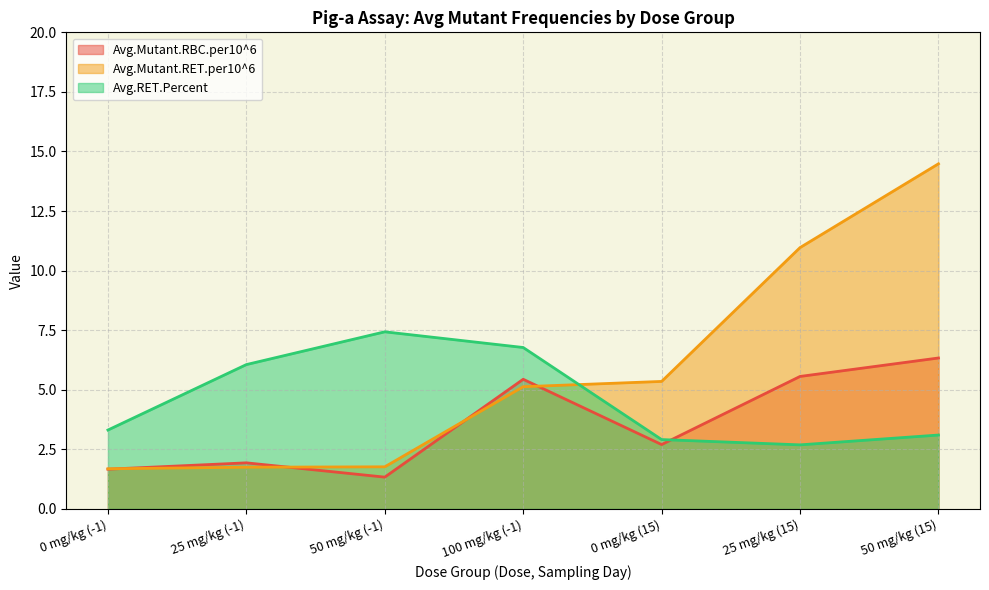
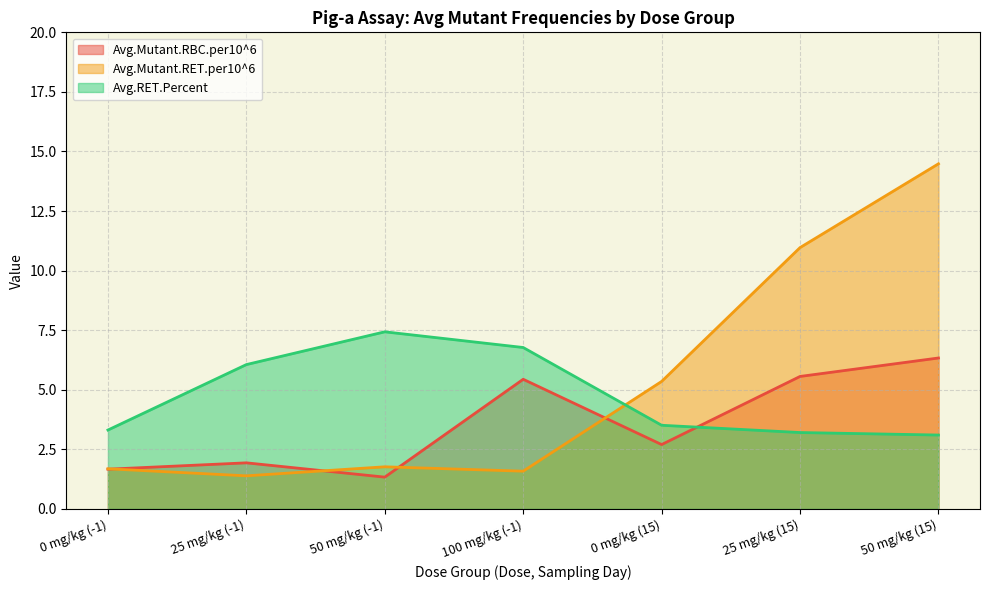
Avg.Mutant.RET.per10^6, 25 mg/kg (-1): 1.8 -> 1.4
Avg.Mutant.RET.per10^6, 100 mg/kg (-1): 5.1 -> 1.6
Avg.RET.Percent, 0 mg/kg (15): 2.9 -> 3.5
Avg.RET.Percent, 25 mg/kg (15): 2.7 -> 3.2
